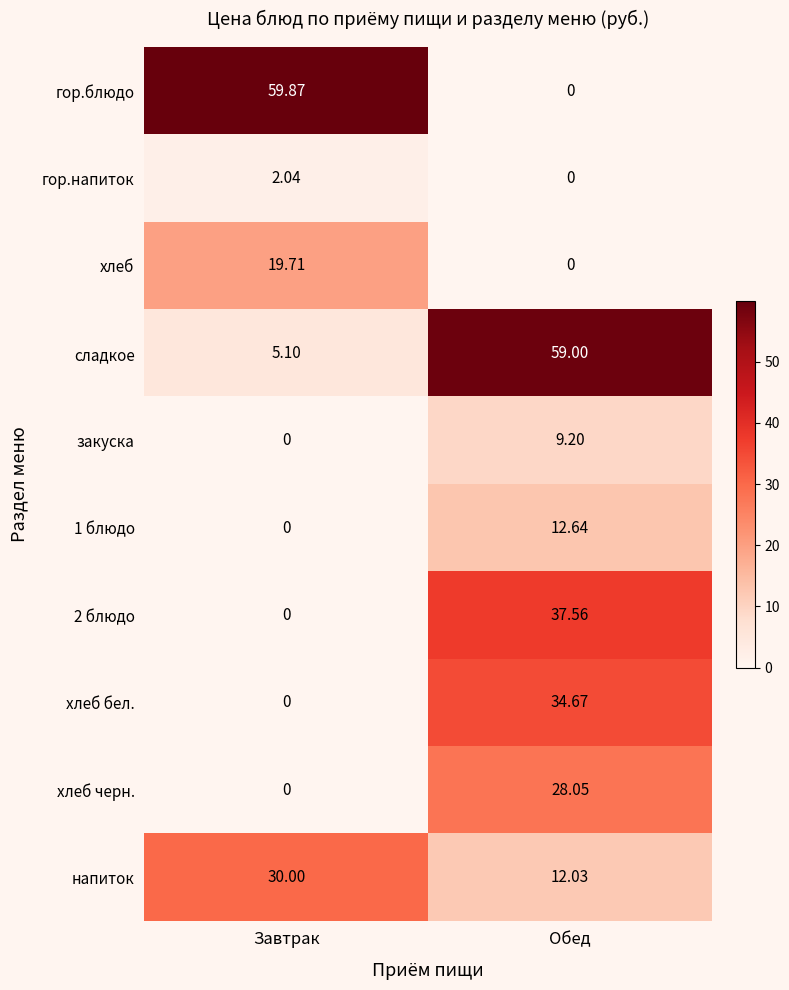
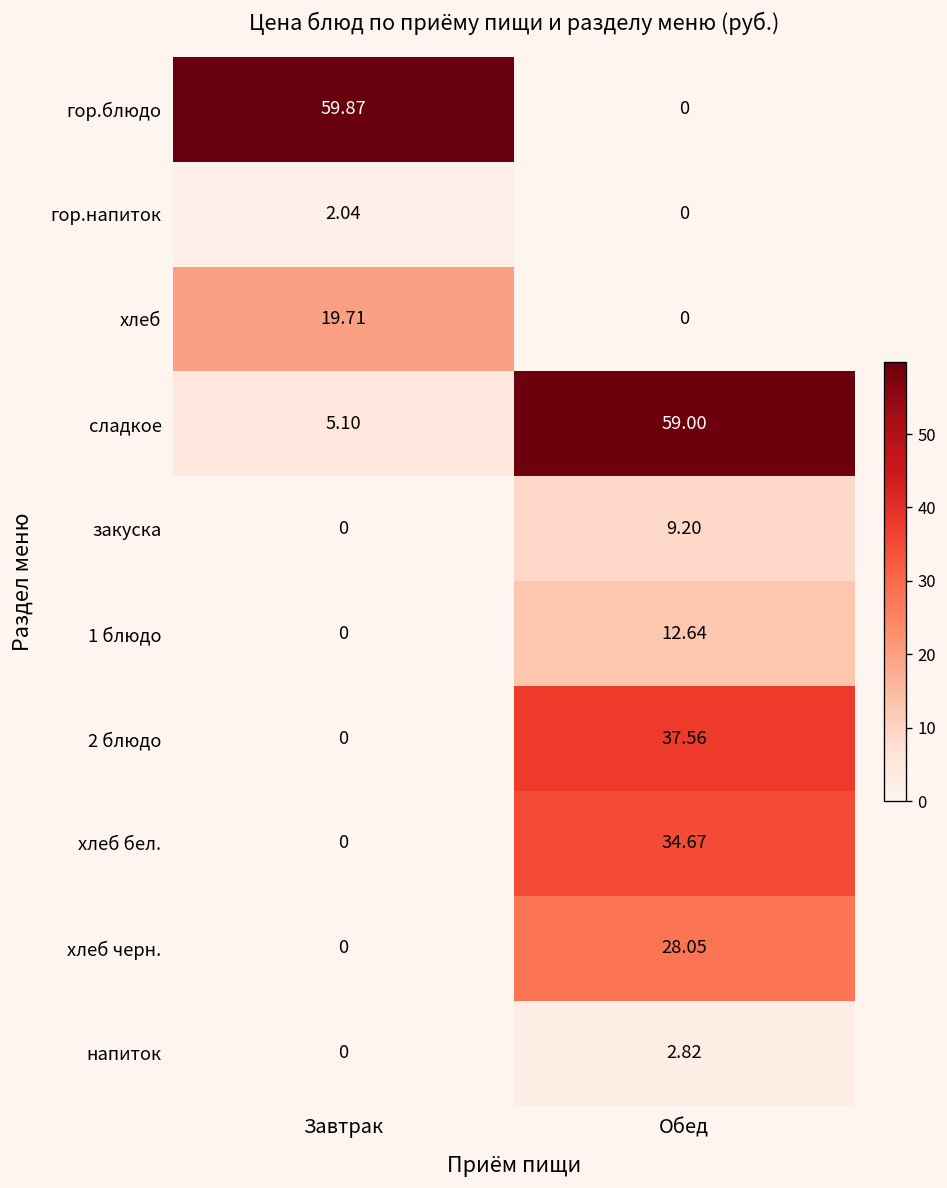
напиток, Завтрак: 30.00 -> 0
напиток, Обед: 12.03 -> 2.82
